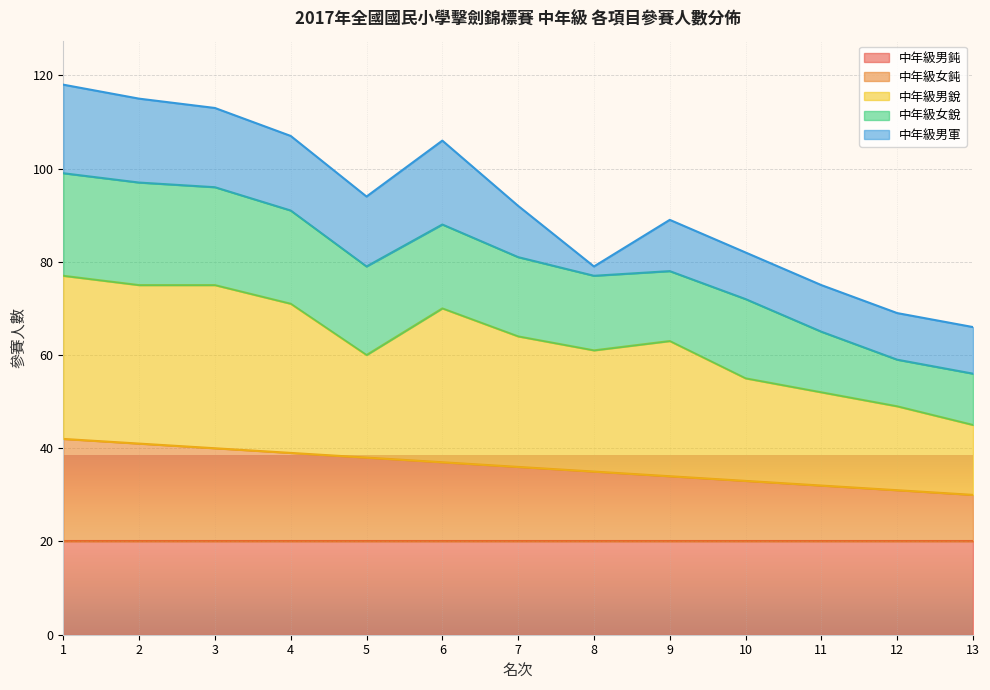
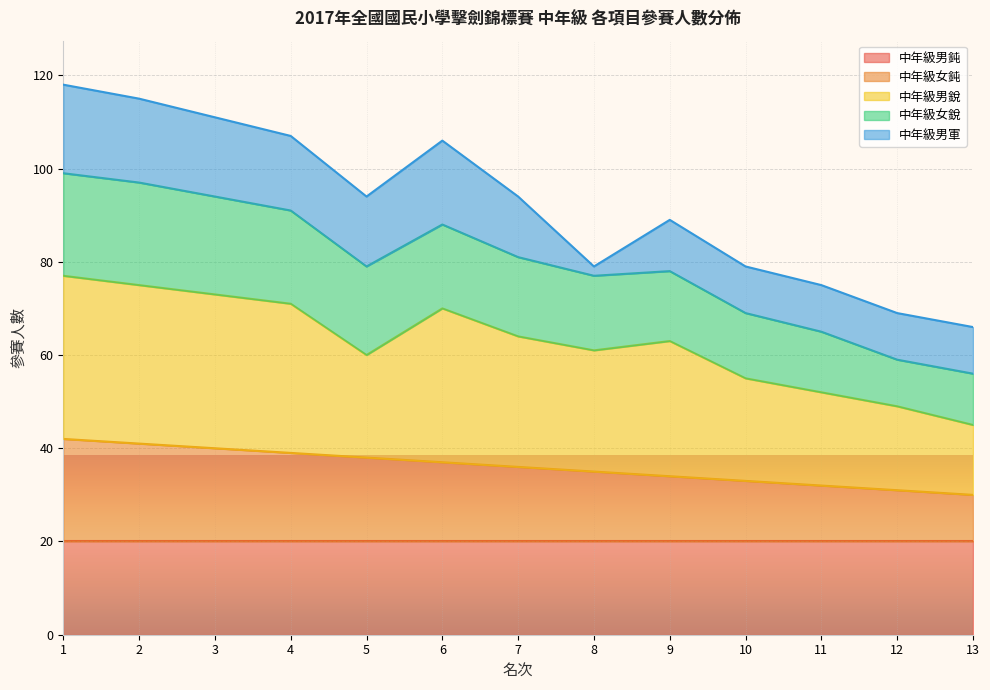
中年級男銳, 3: 35 -> 33
中年級男軍, 7: 11 -> 13
中年級女銳, 10: 17 -> 14
